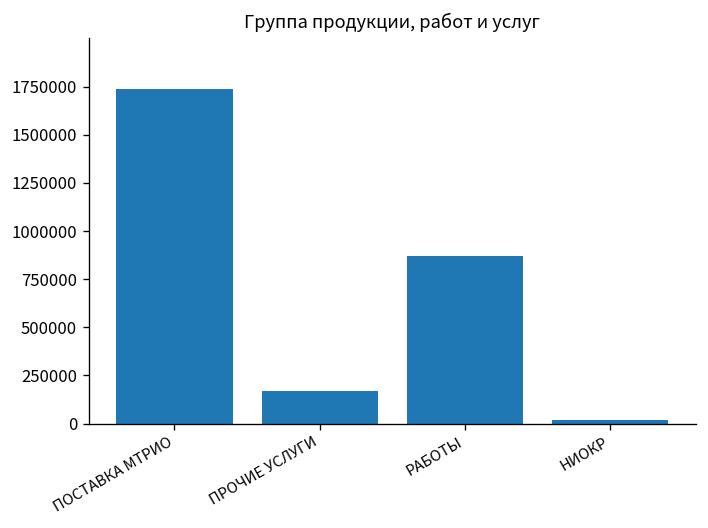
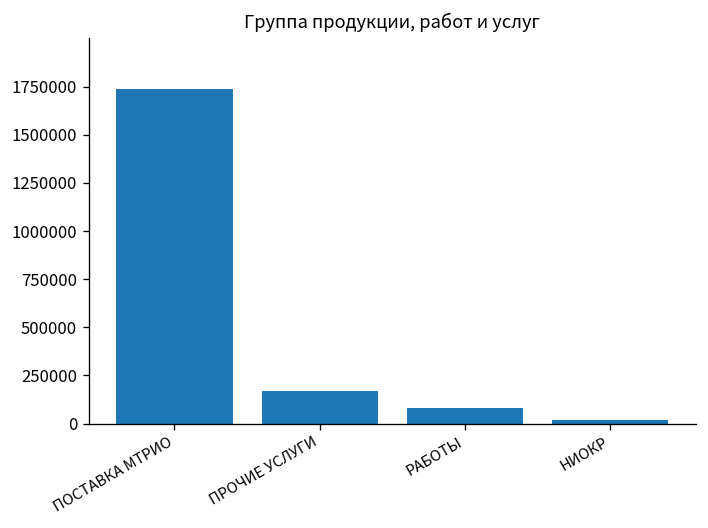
РАБОТЫ: 870000 -> 80000
